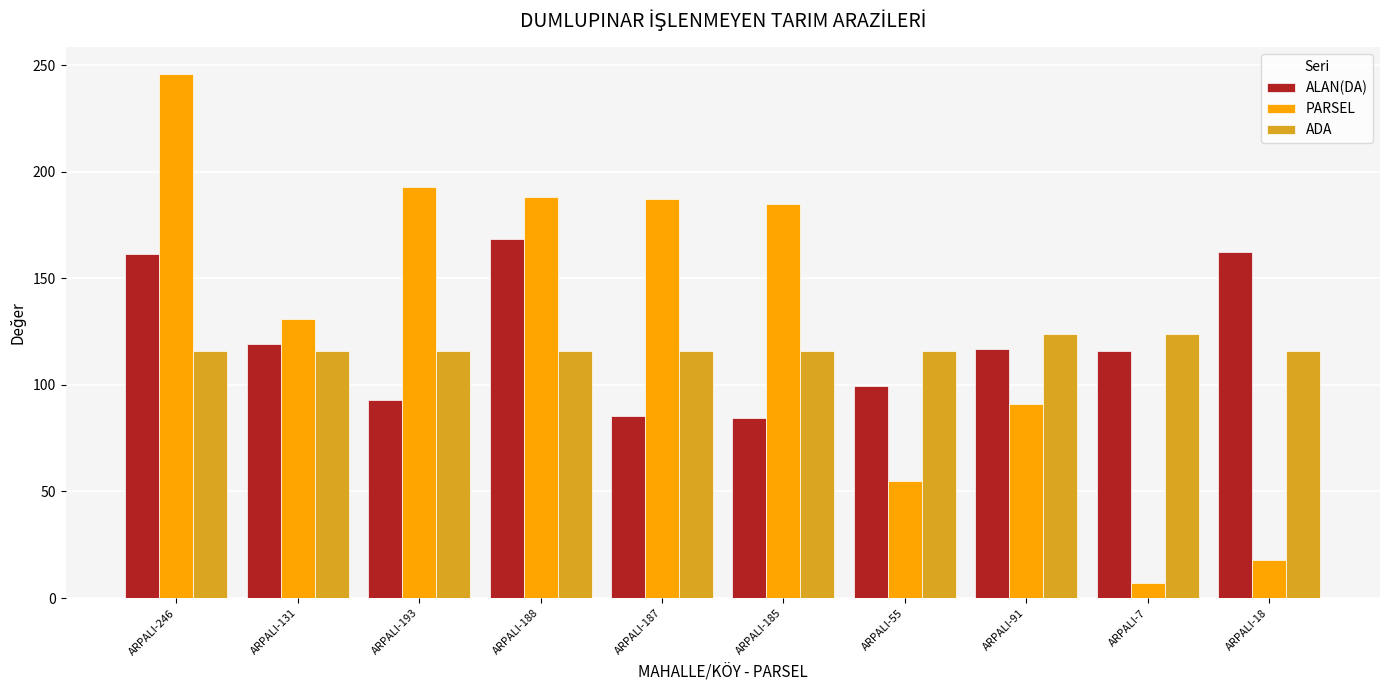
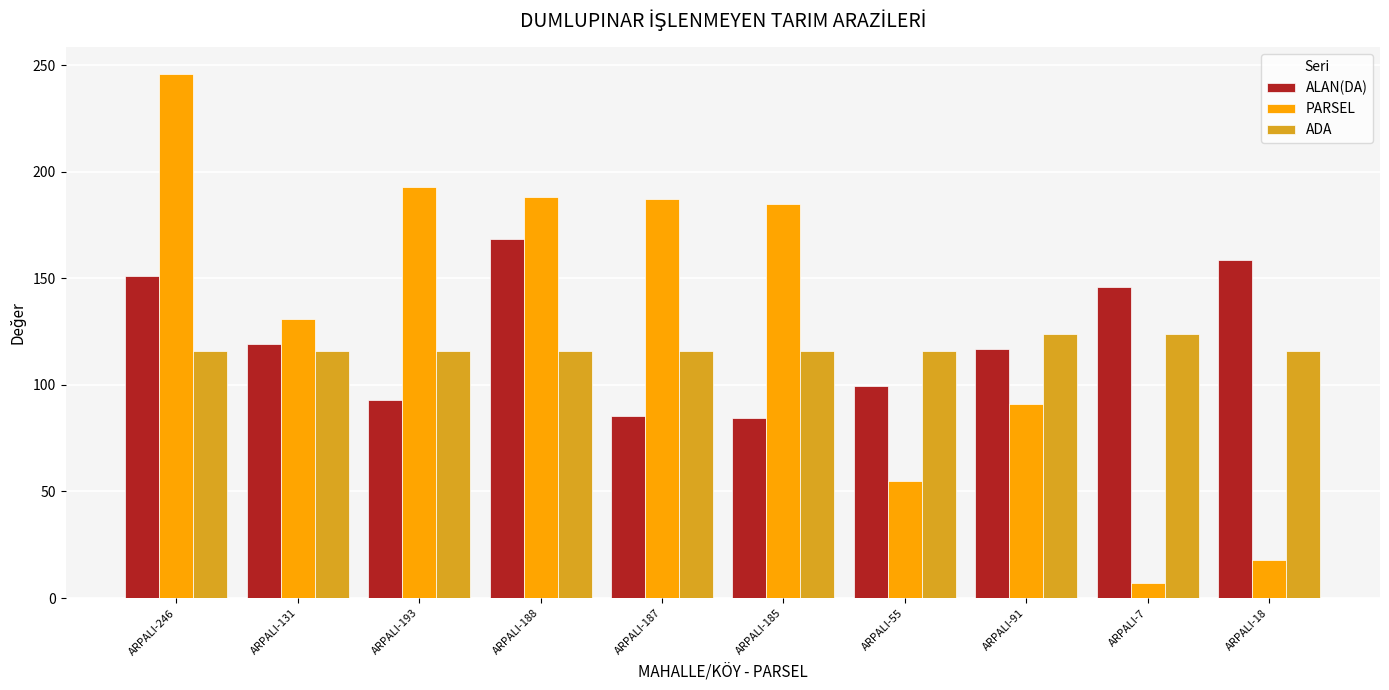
ALAN(DA), ARPALI-246: 161 -> 151
ALAN(DA), ARPALI-7: 116 -> 146
ALAN(DA), ARPALI-18: 162 -> 158
